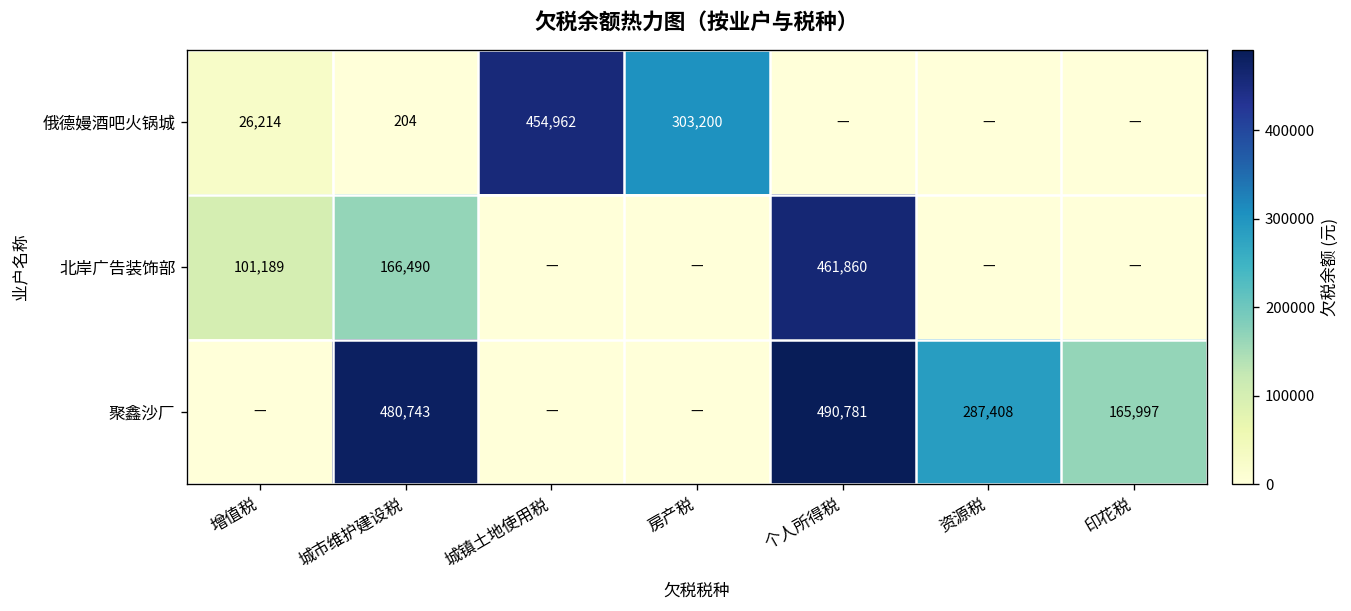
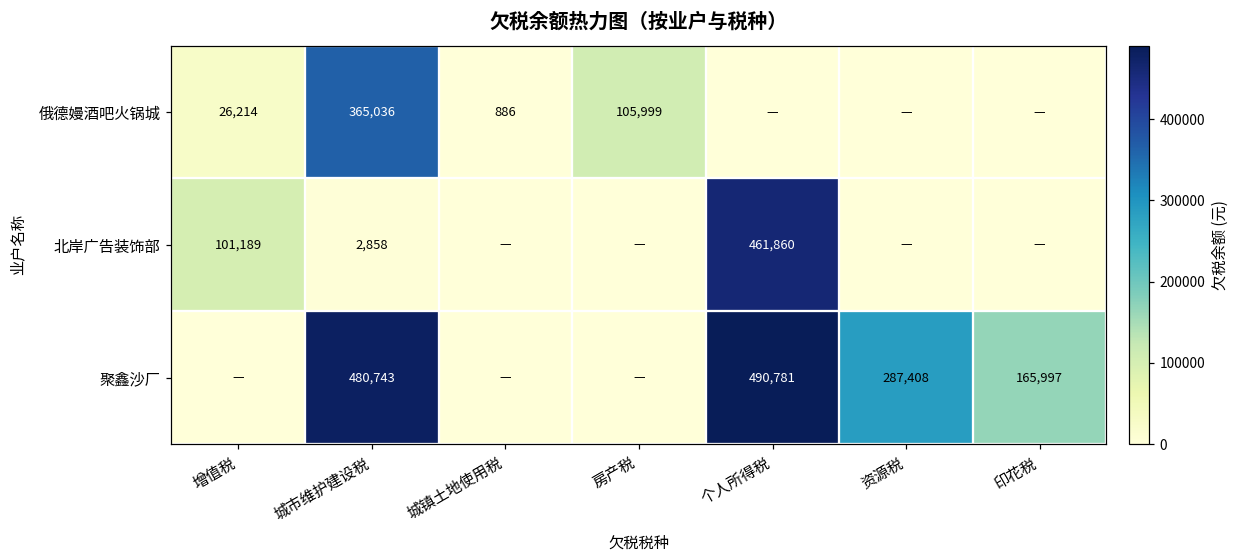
俄德嫚酒吧火锅城, 城市维护建设税: 204 -> 365,036
俄德嫚酒吧火锅城, 城镇土地使用税: 454,962 -> 886
俄德嫚酒吧火锅城, 房产税: 303,200 -> 105,999
北岸广告装饰部, 城市维护建设税: 166,490 -> 2,858
